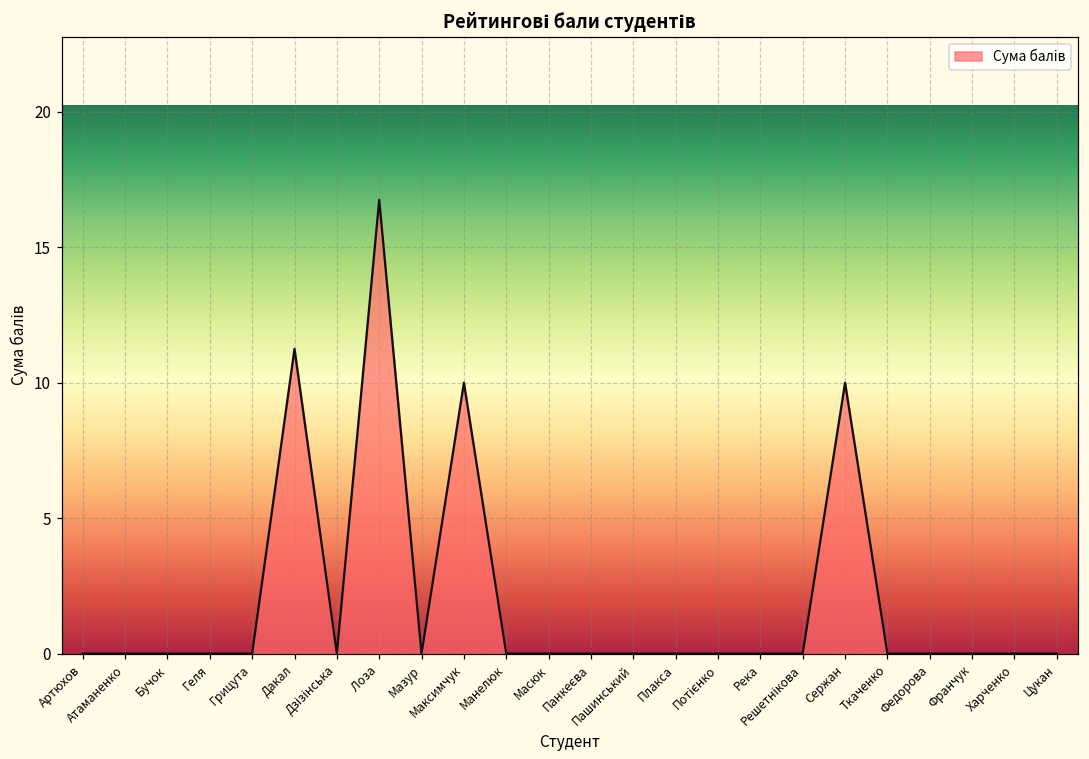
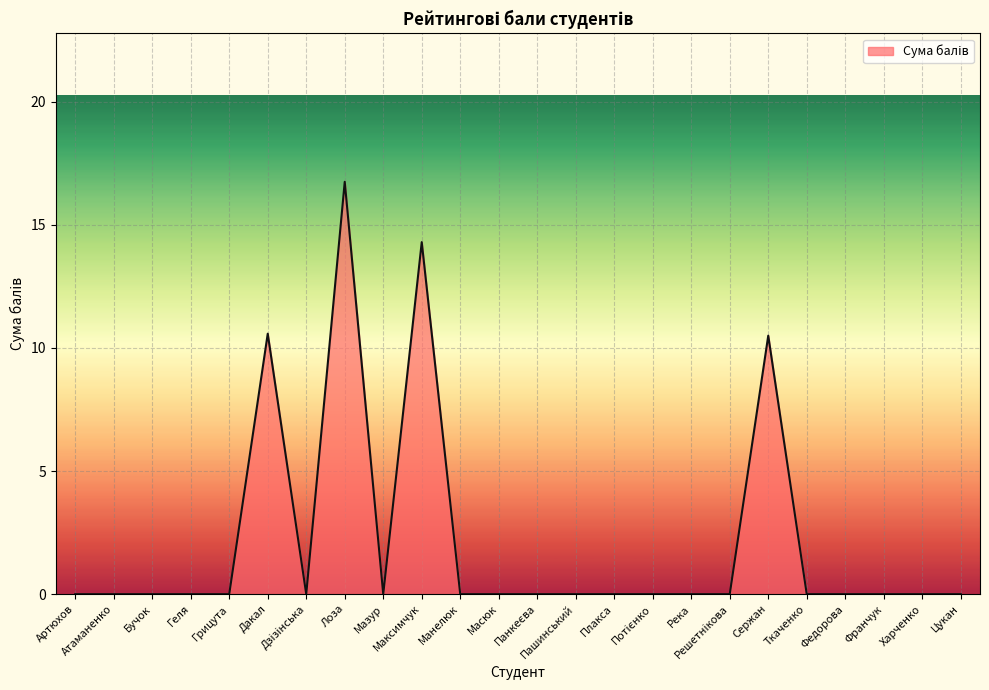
Дакал: 11.3 -> 10.6
Максимчук: 10.0 -> 14.3
Сержан: 10.0 -> 10.5
